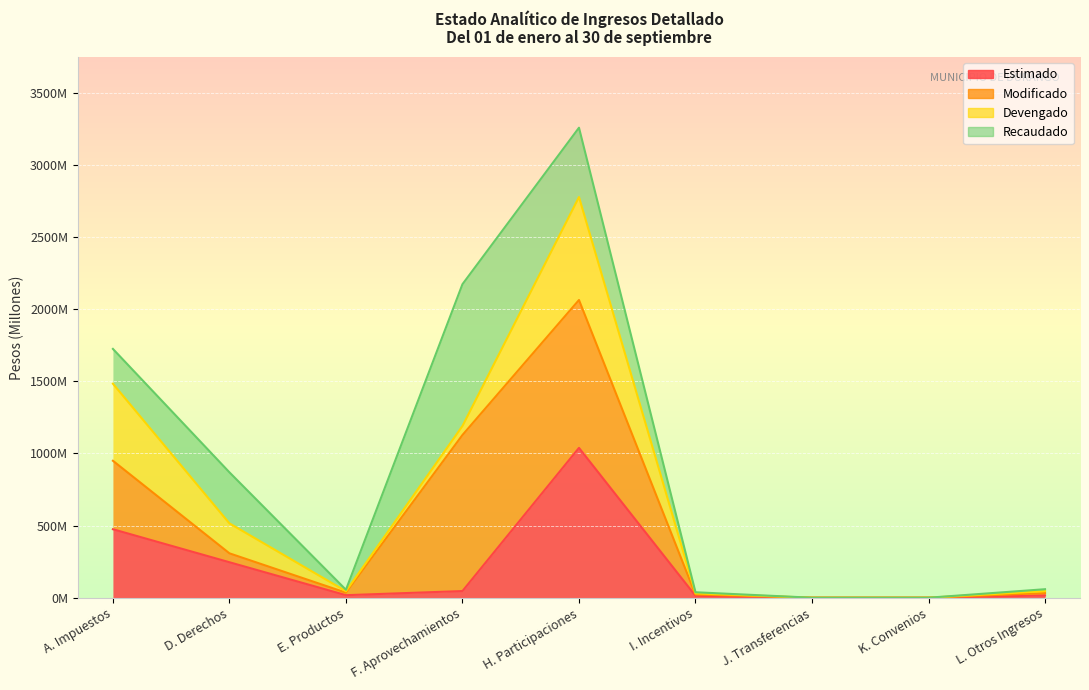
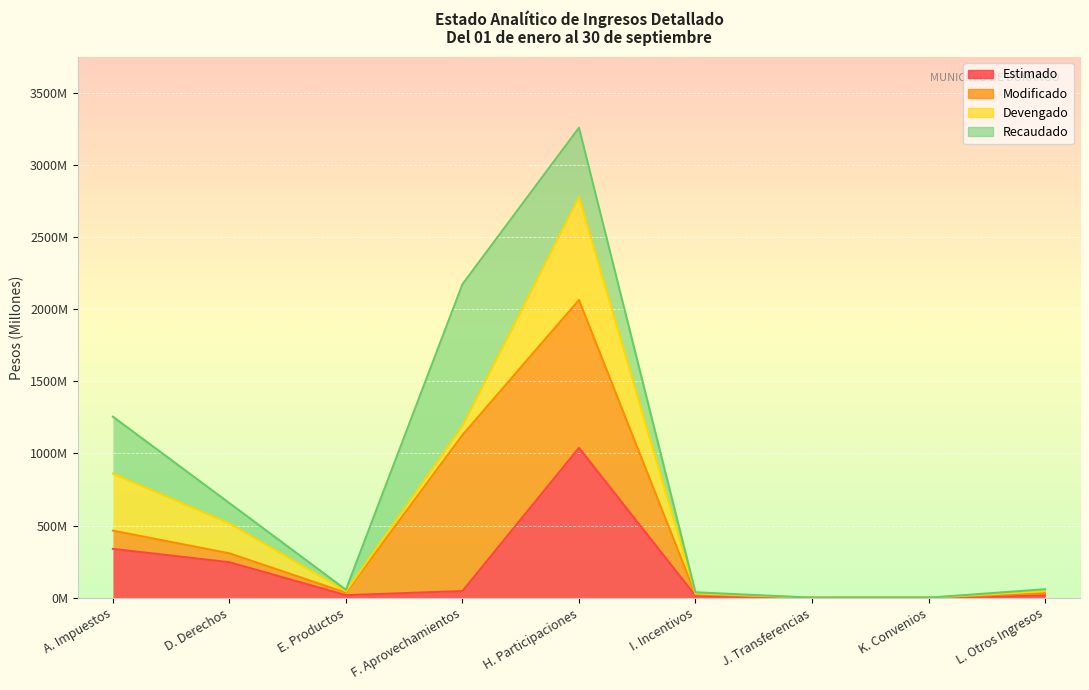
Estimado, A. Impuestos: 470000000 -> 340000000
Modificado, A. Impuestos: 470000000 -> 130000000
Devengado, A. Impuestos: 530000000 -> 390000000
Recaudado, A. Impuestos: 240000000 -> 390000000
Recaudado, D. Derechos: 350000000 -> 140000000
